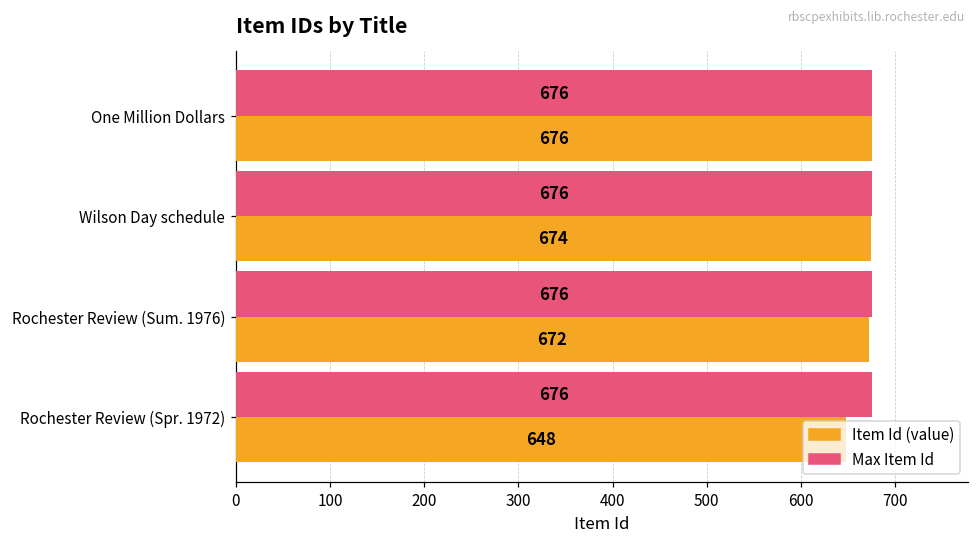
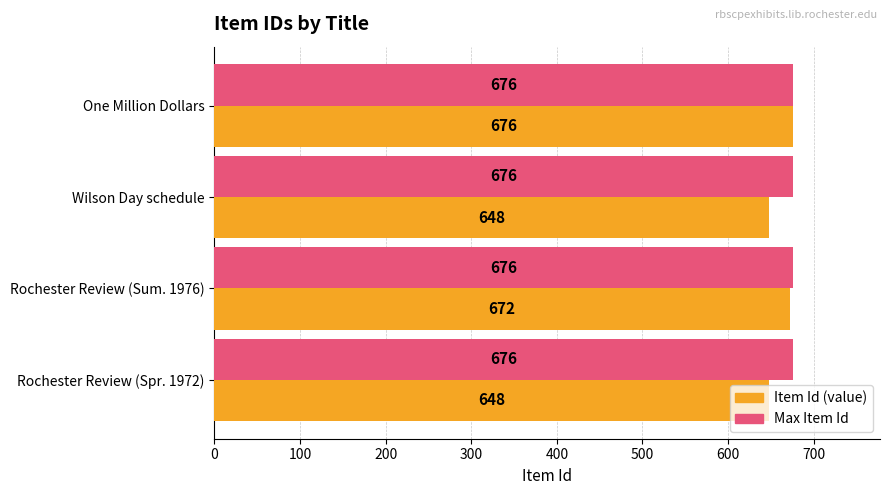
Item Id (value), Wilson Day schedule: 674 -> 648
